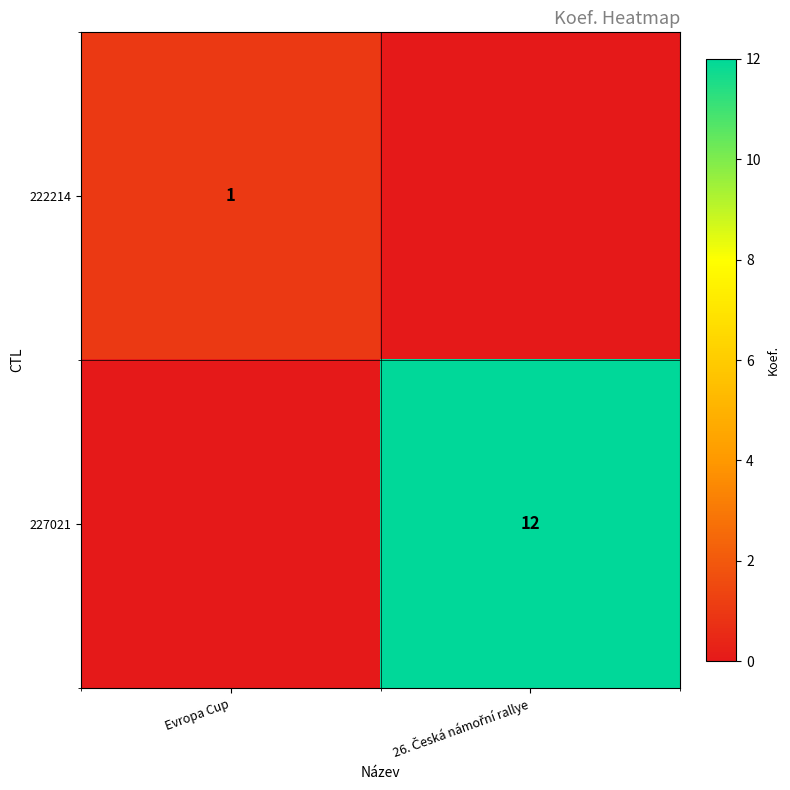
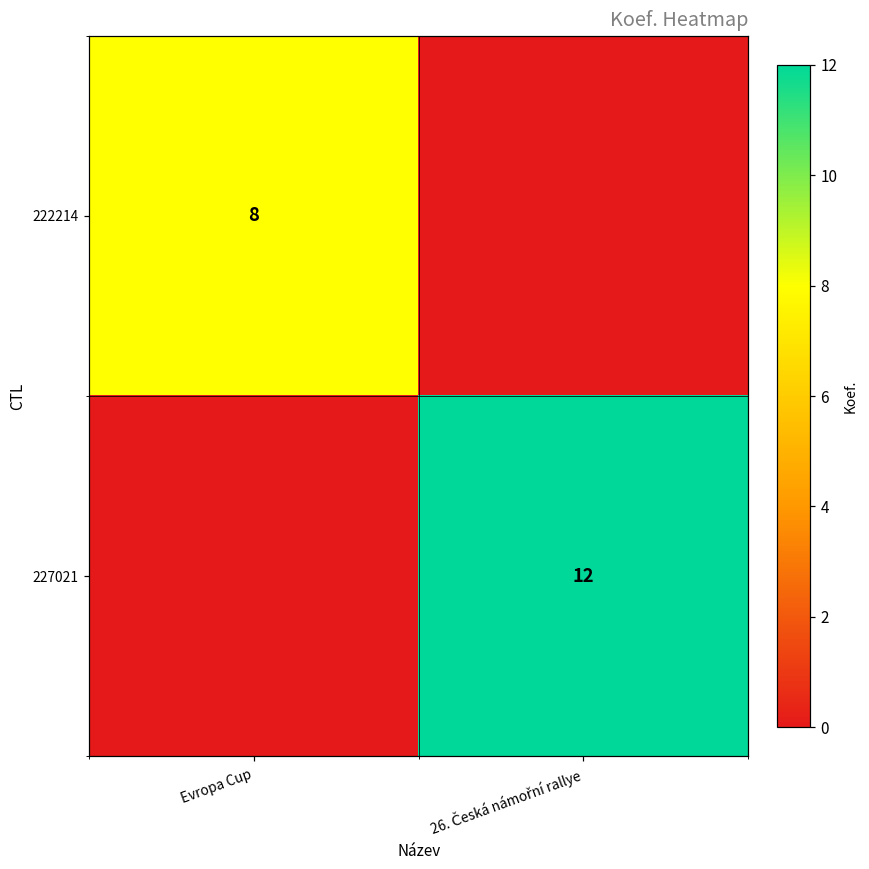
222214, Evropa Cup: 1 -> 8
